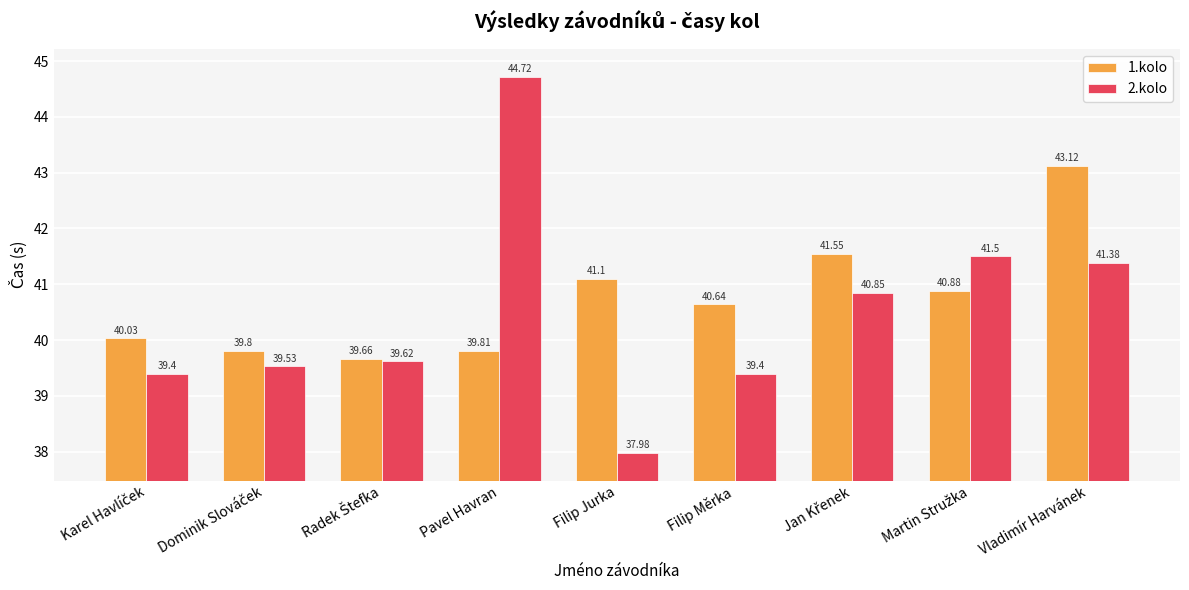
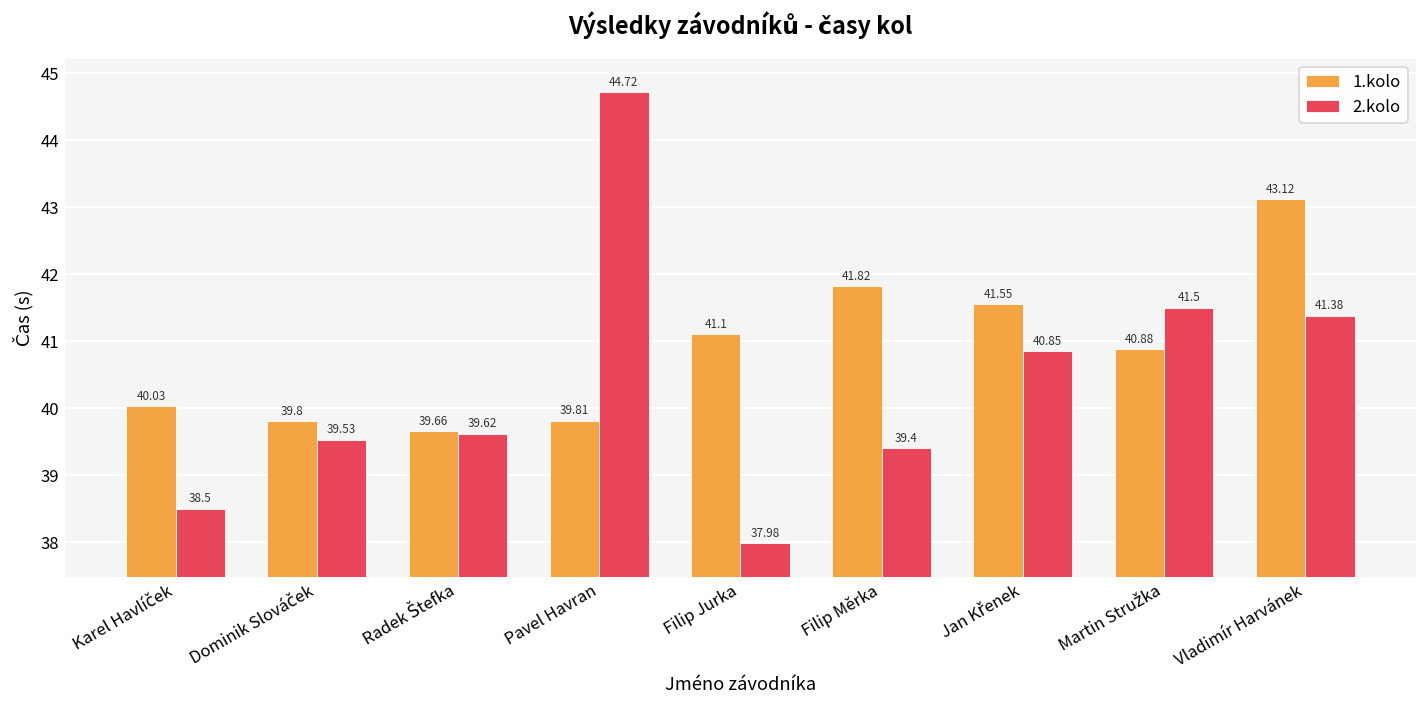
2.kolo, Karel Havlíček: 39.4 -> 38.5
1.kolo, Filip Měrka: 40.64 -> 41.82
